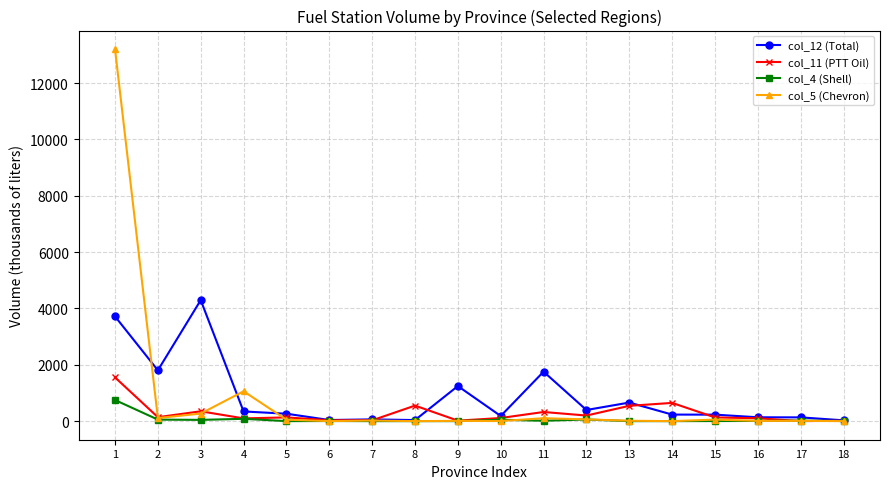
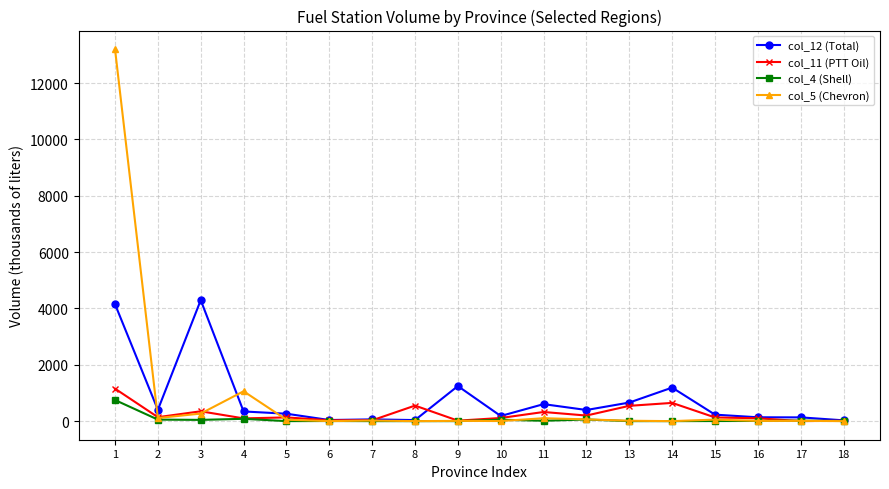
col_12 (Total), 1: 3700 -> 4200
col_11 (PTT Oil), 1: 1600 -> 1200
col_12 (Total), 2: 1800 -> 400
col_12 (Total), 11: 1800 -> 600
col_12 (Total), 14: 200 -> 1200
